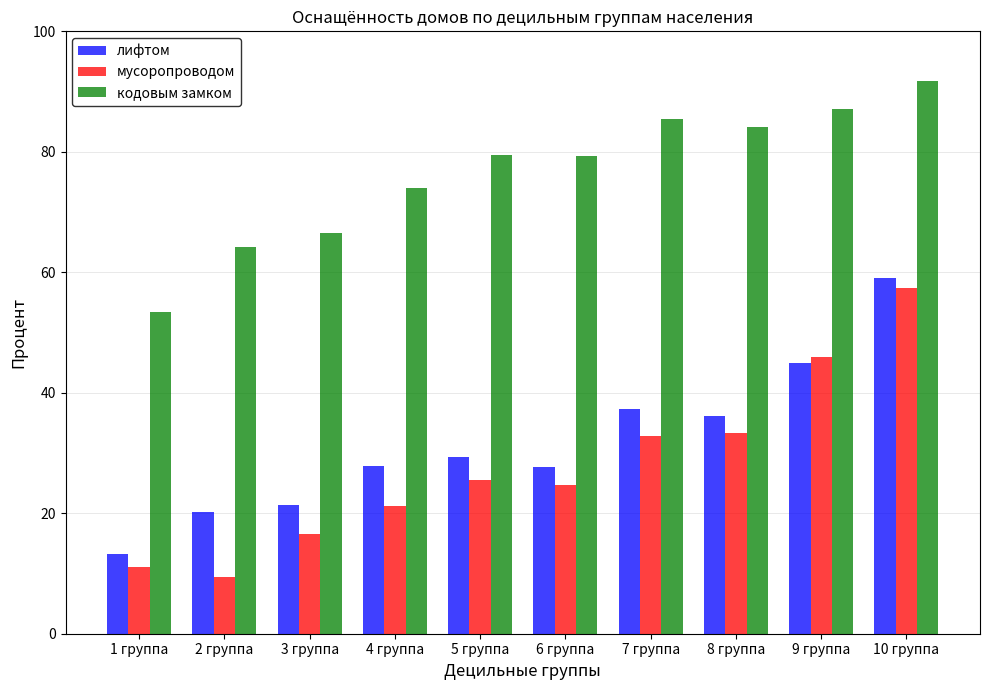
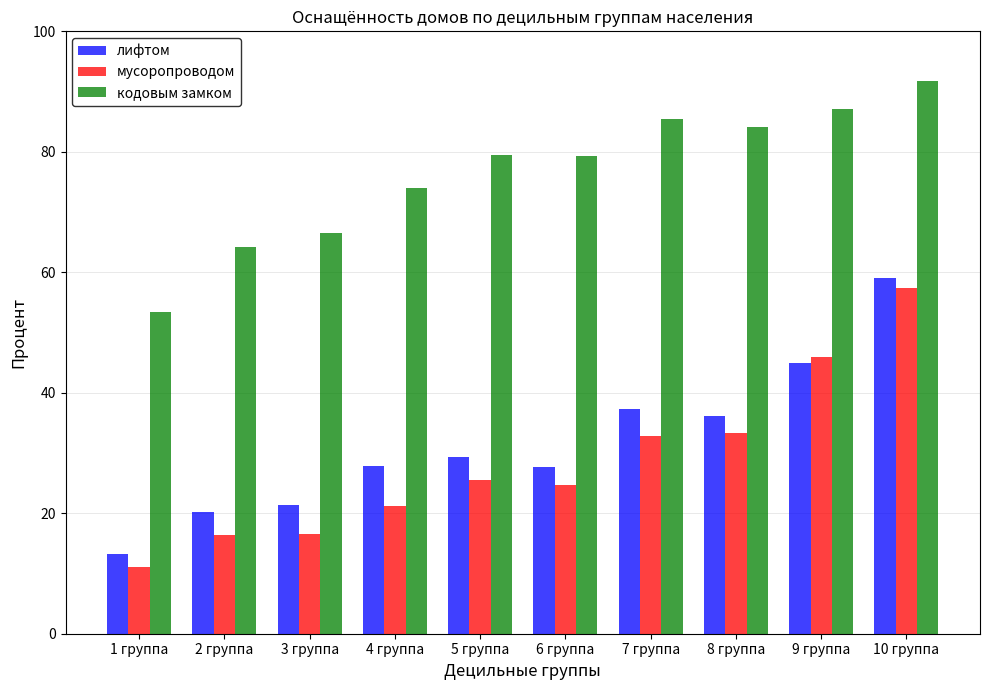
мусоропроводом, 2 группа: 9 -> 16
